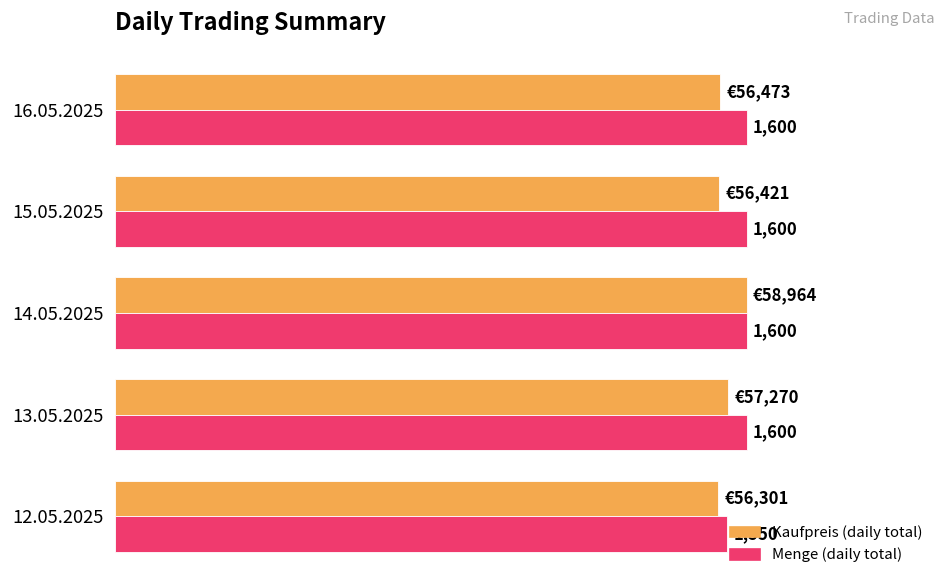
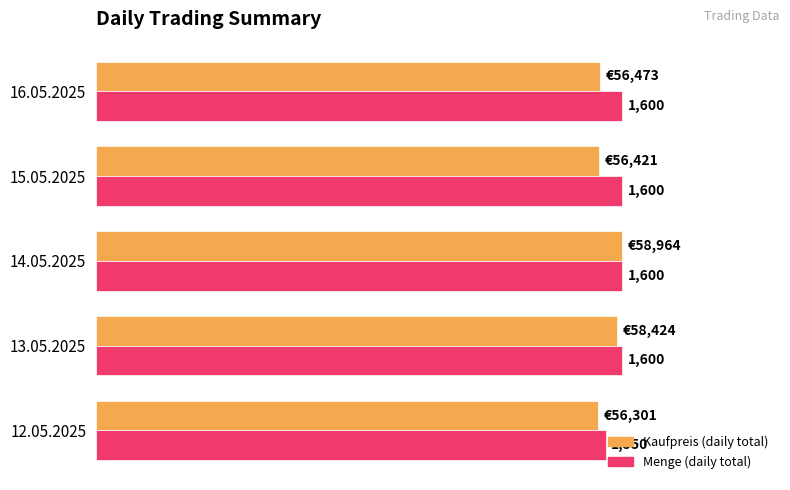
Kaufpreis (daily total), 13.05.2025: €57,270 -> €58,424
